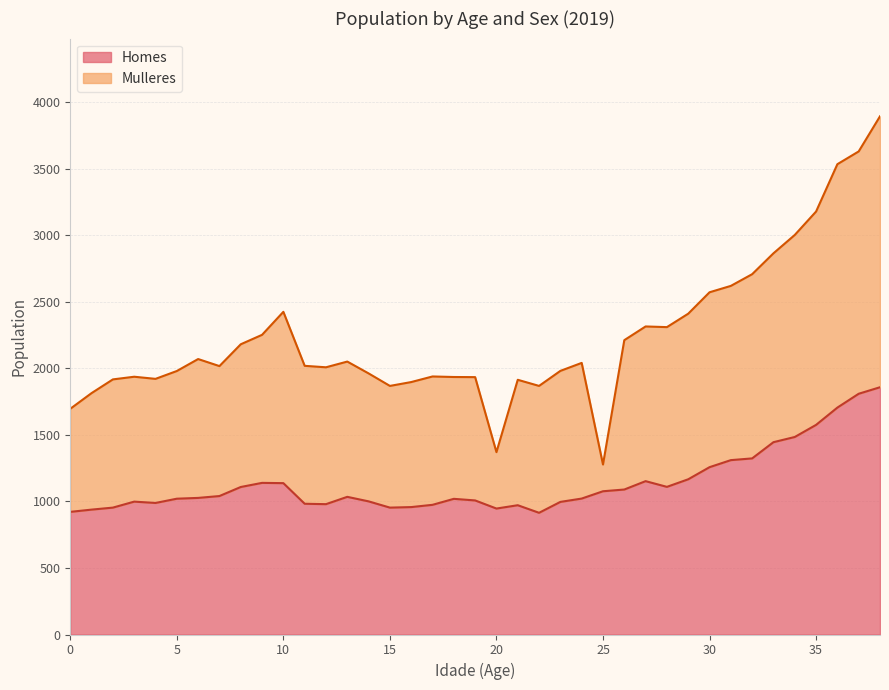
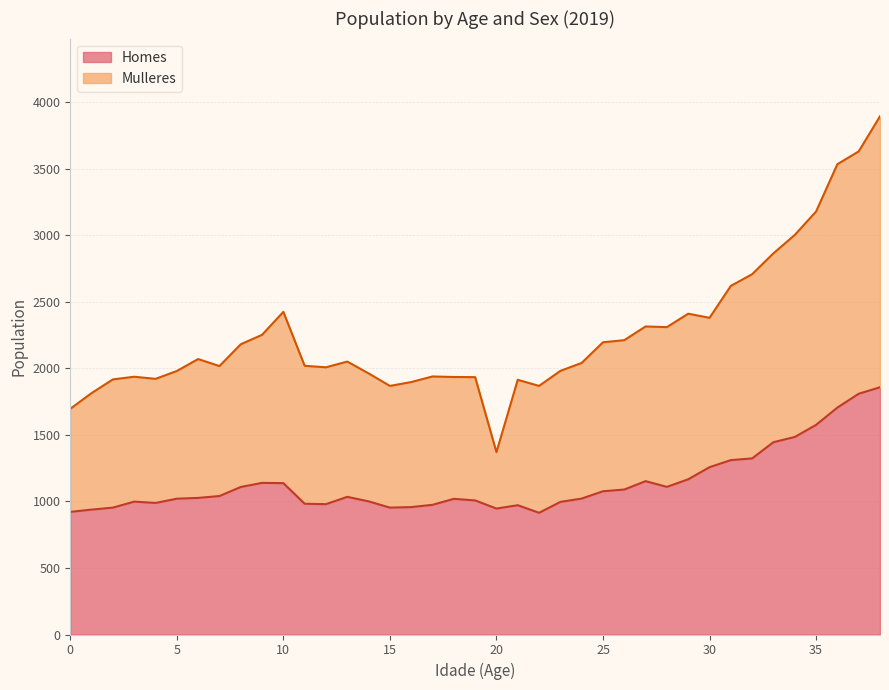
Mulleres, 25: 200 -> 1120
Mulleres, 30: 1320 -> 1120
